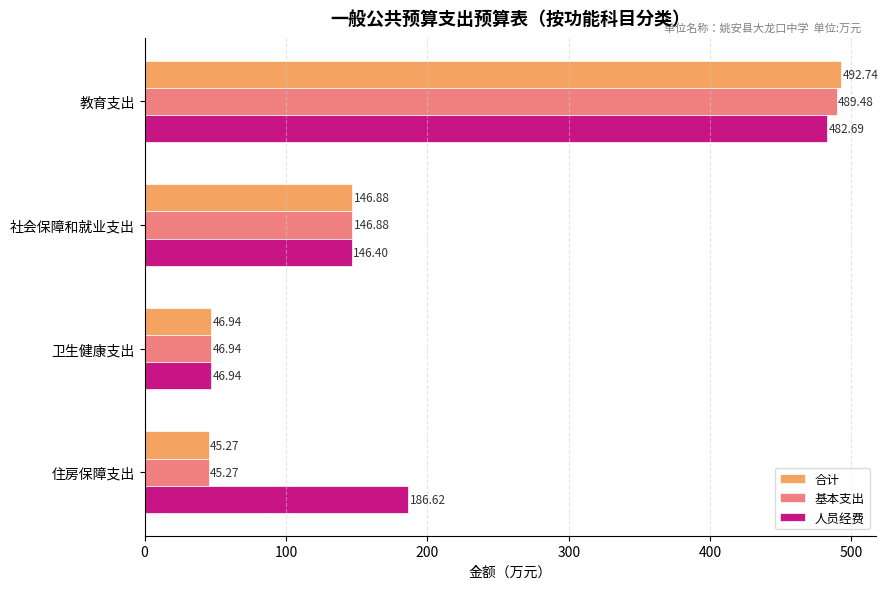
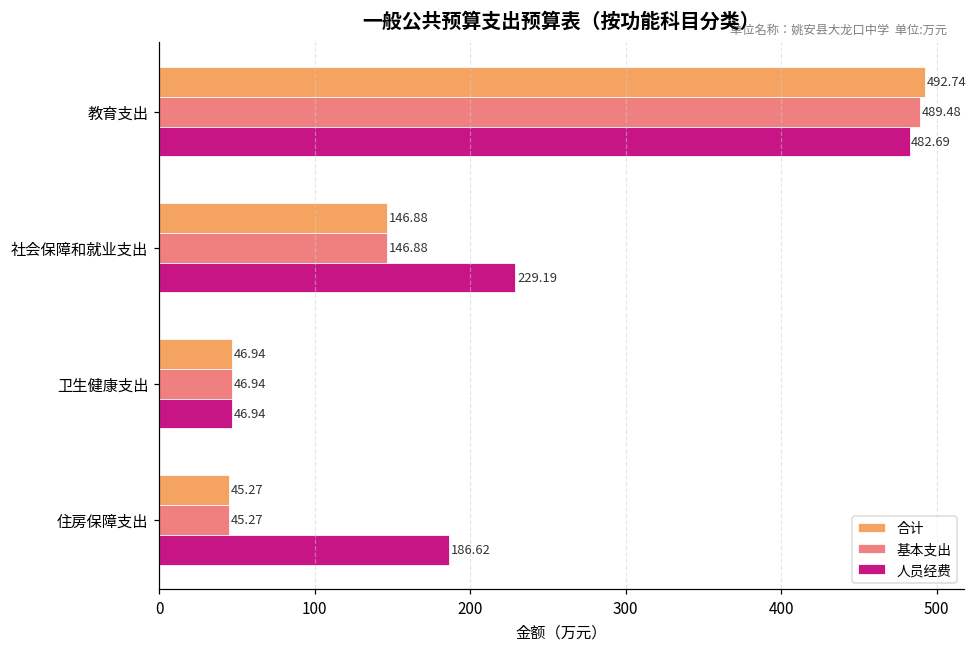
人员经费, 社会保障和就业支出: 146.40 -> 229.19
